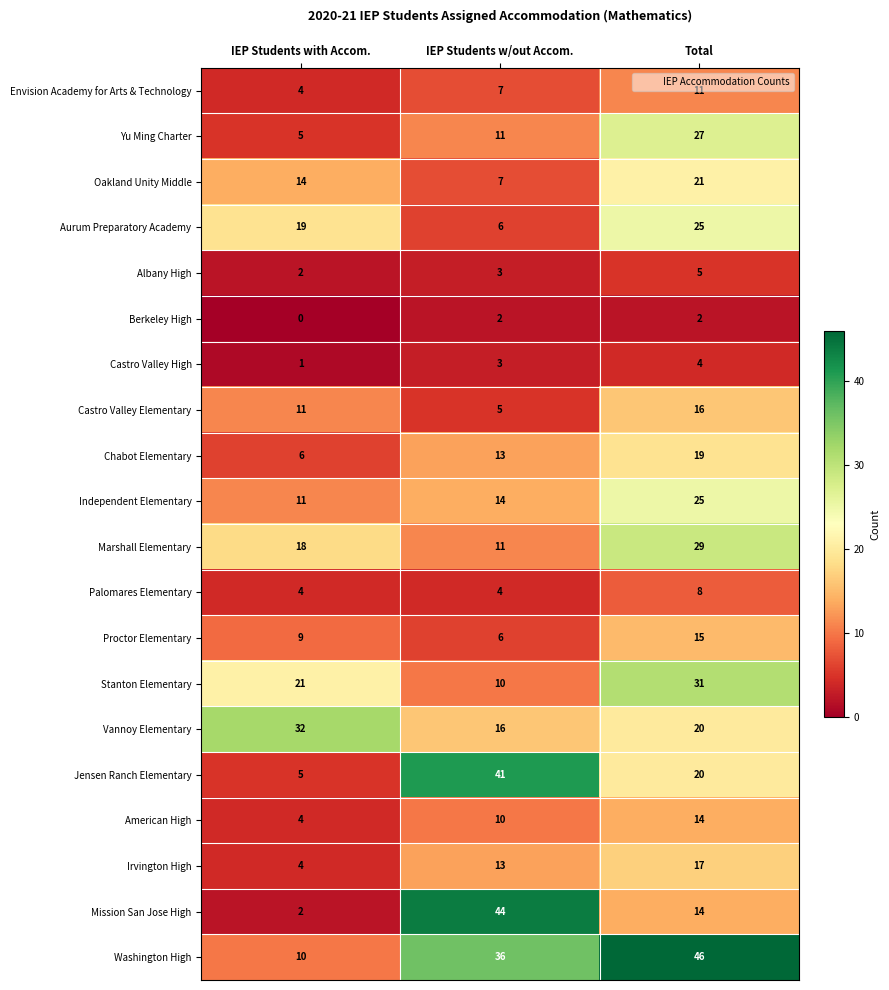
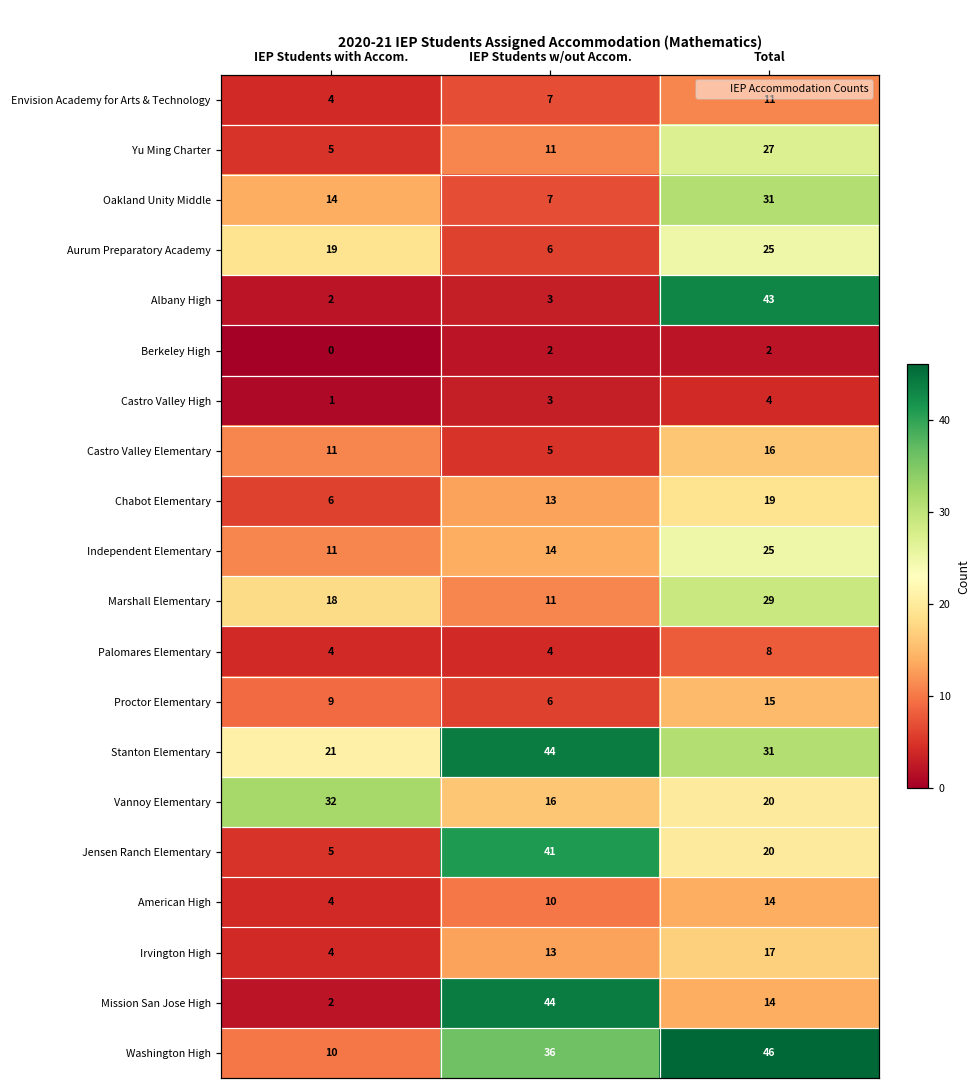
Oakland Unity Middle, Total: 21 -> 31
Albany High, Total: 5 -> 43
Stanton Elementary, IEP Students w/out Accom.: 10 -> 44
